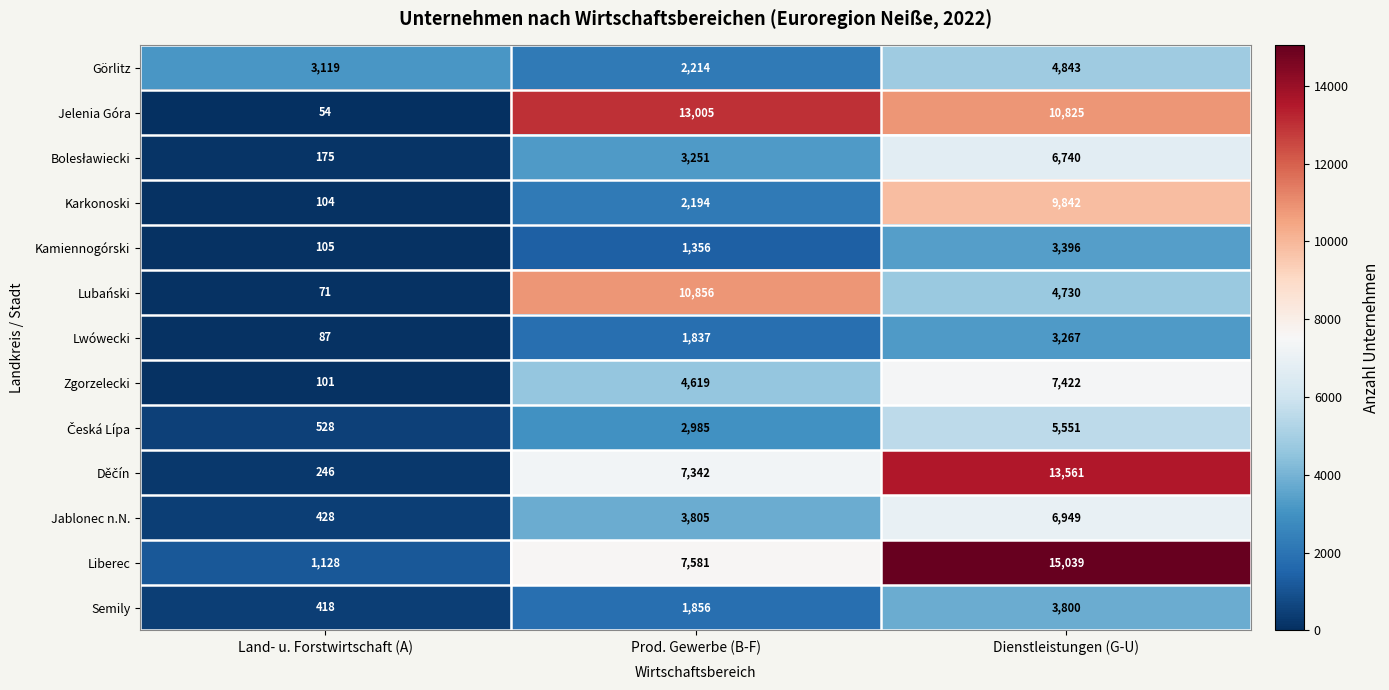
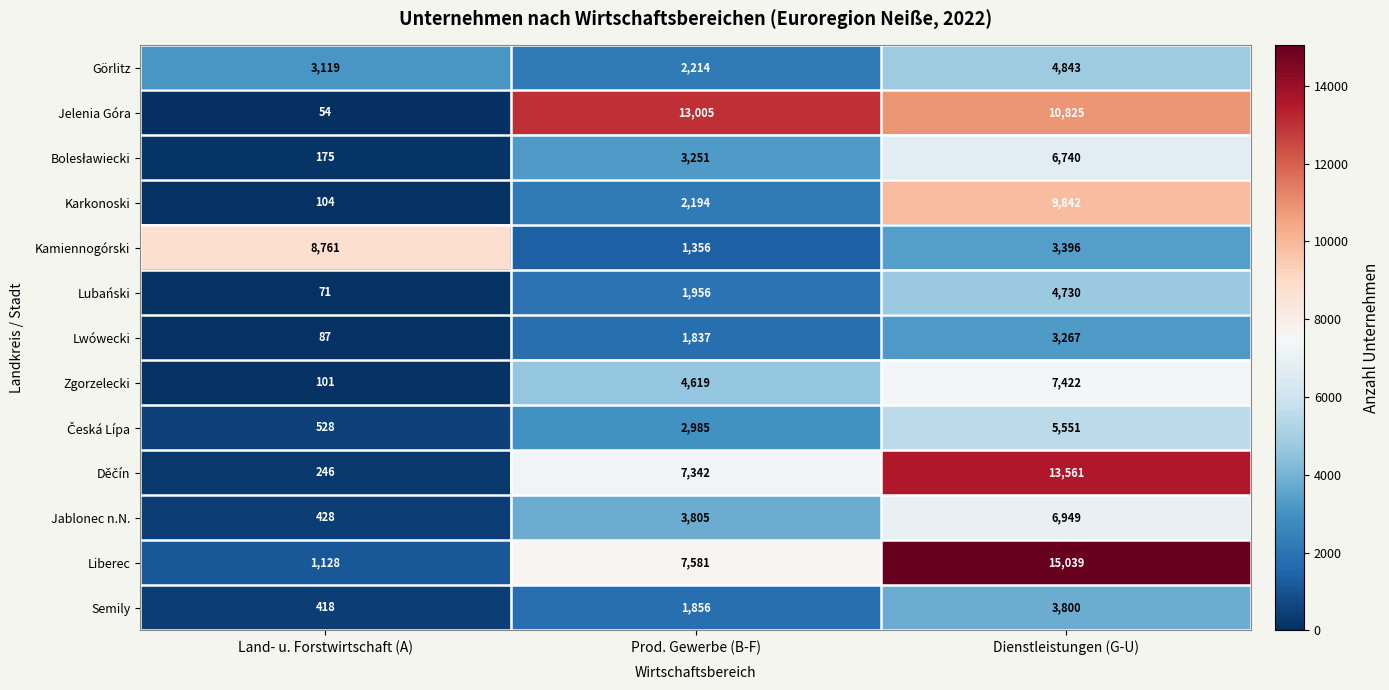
Kamiennogórski, Land- u. Forstwirtschaft (A): 105 -> 8,761
Lubański, Prod. Gewerbe (B-F): 10,856 -> 1,956
